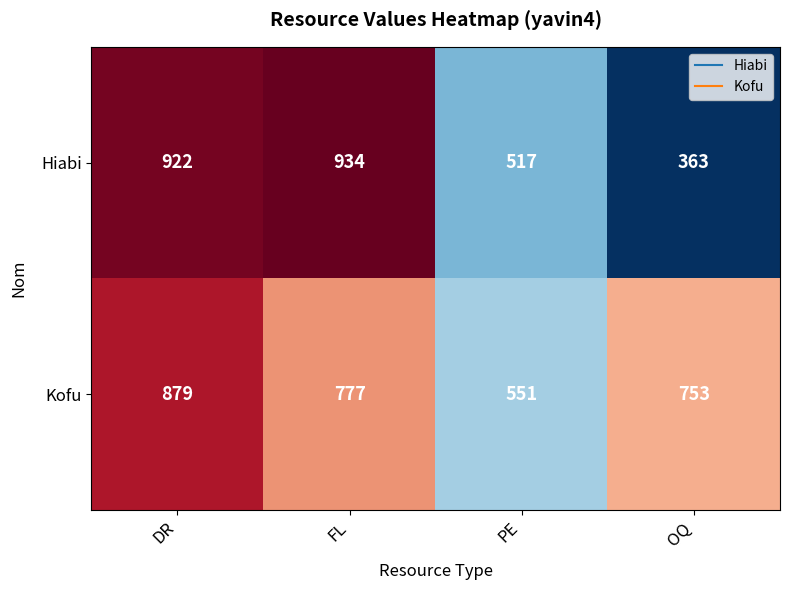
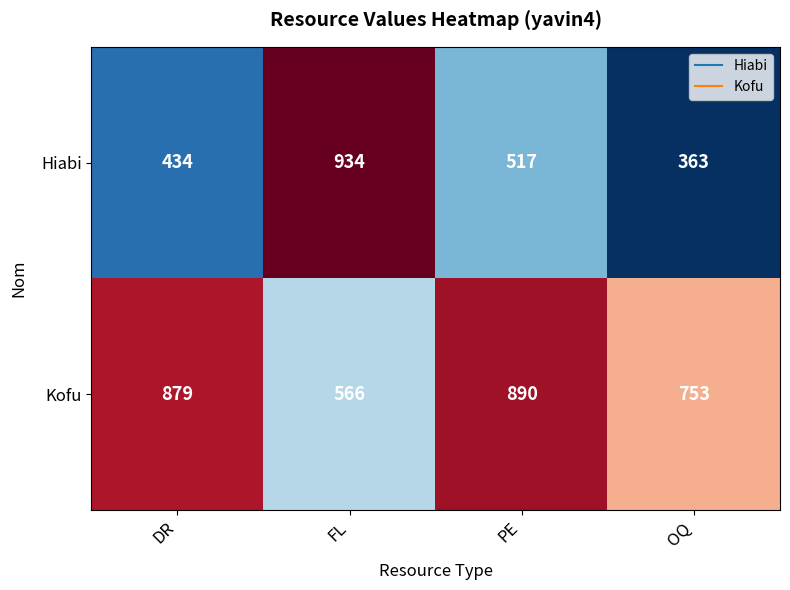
Hiabi, DR: 922 -> 434
Kofu, FL: 777 -> 566
Kofu, PE: 551 -> 890
